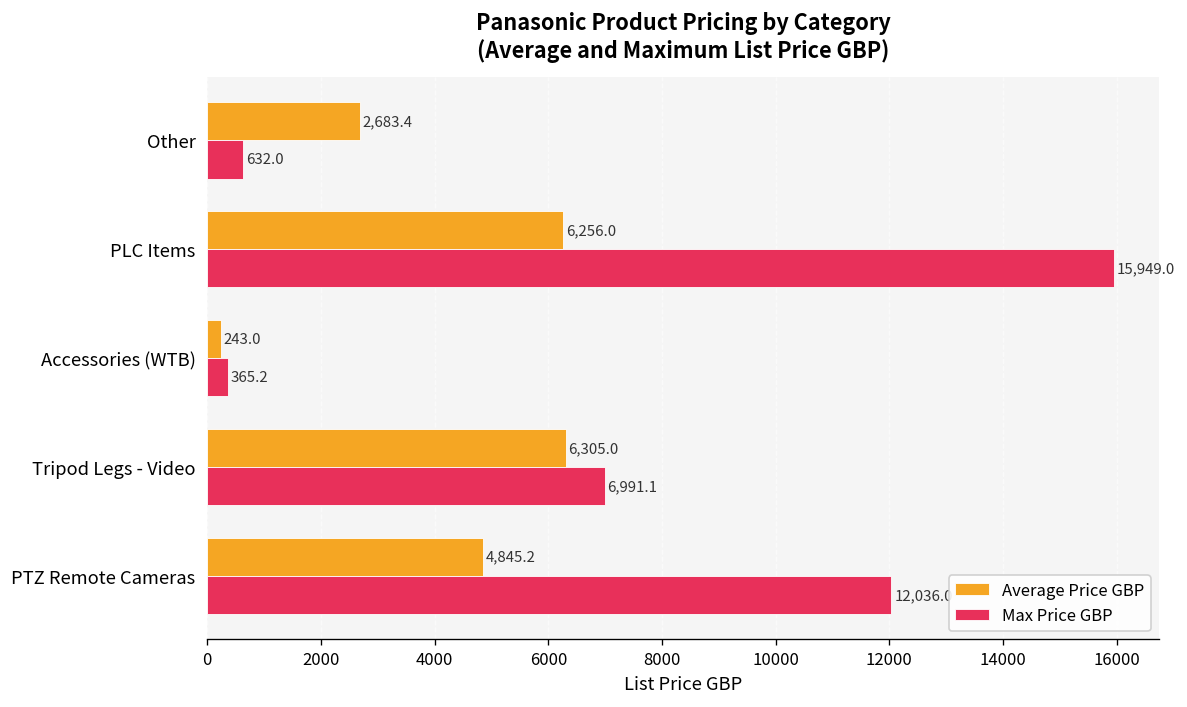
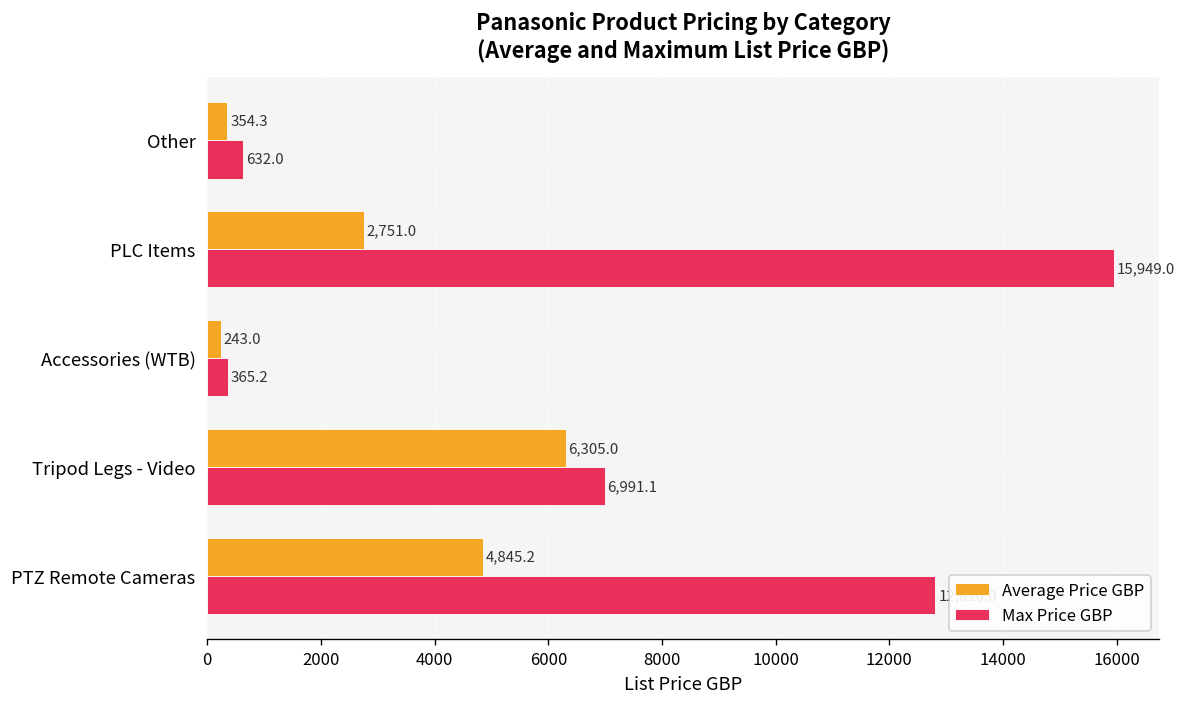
Average Price GBP, Other: 2,683.4 -> 354.3
Average Price GBP, PLC Items: 6,256.0 -> 2,751.0
Max Price GBP, PTZ Remote Cameras: 12000 -> 12800
